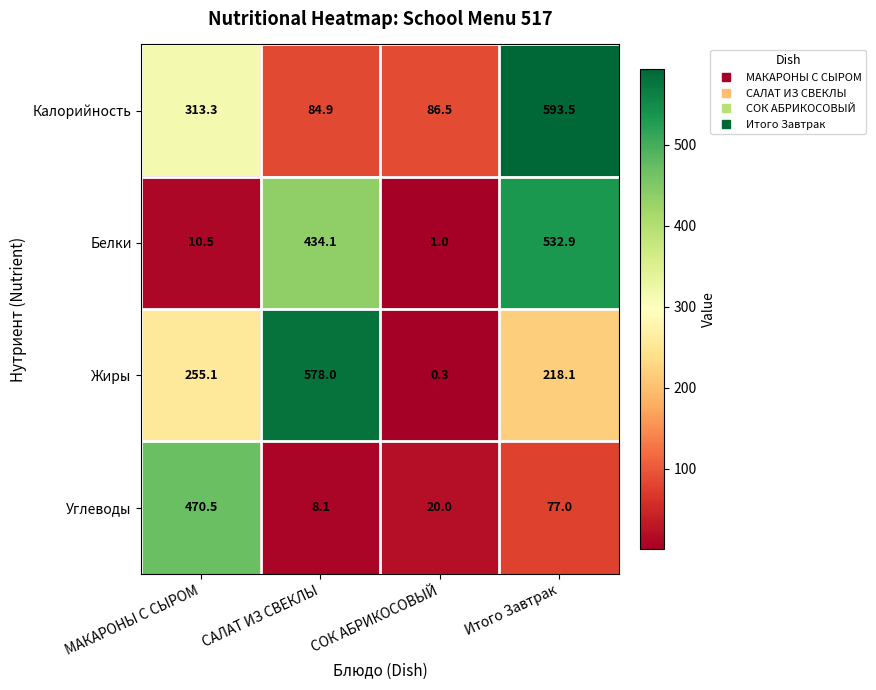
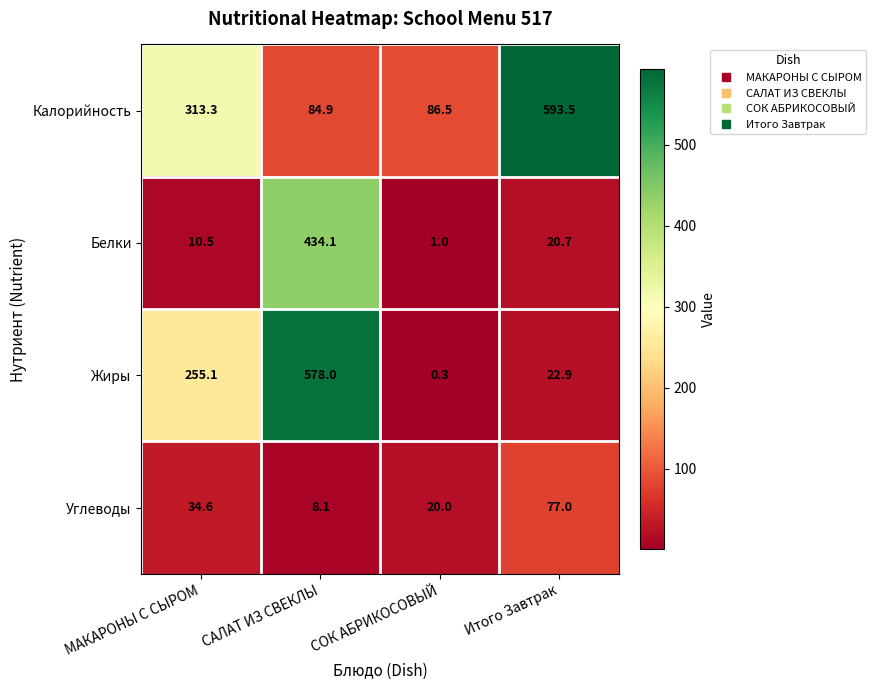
Белки, Итого Завтрак: 532.9 -> 20.7
Жиры, Итого Завтрак: 218.1 -> 22.9
Углеводы, МАКАРОНЫ С СЫРОМ: 470.5 -> 34.6
